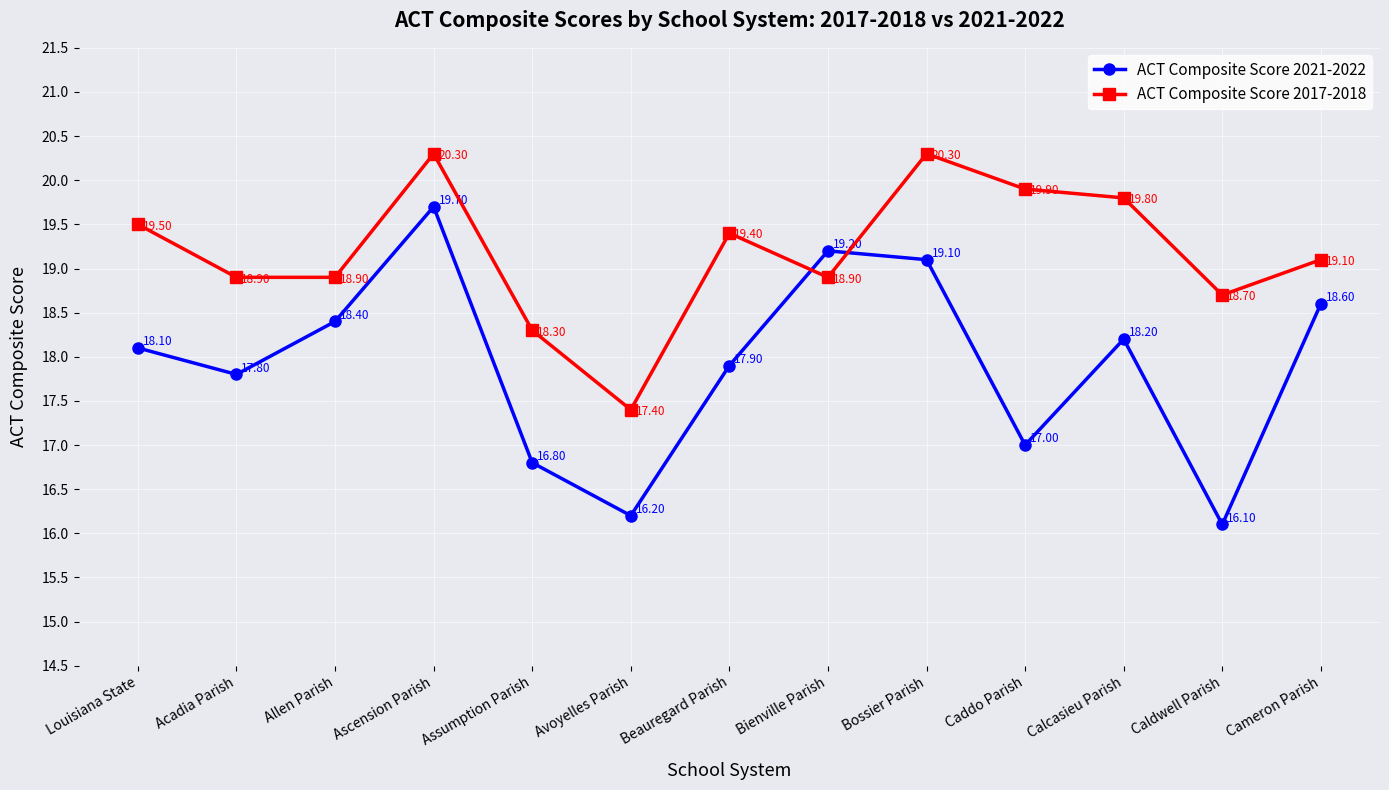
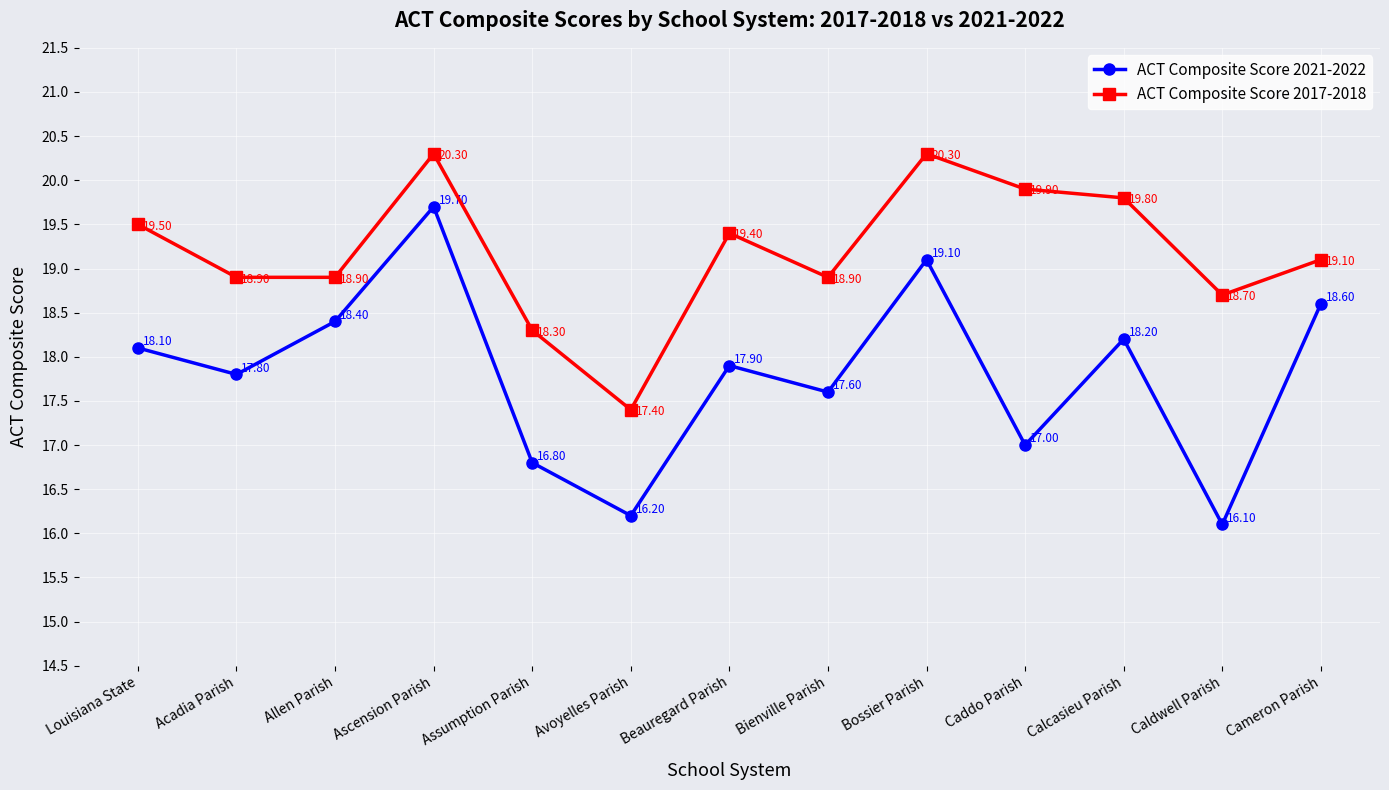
ACT Composite Score 2021-2022, Bienville Parish: 19.20 -> 17.60
